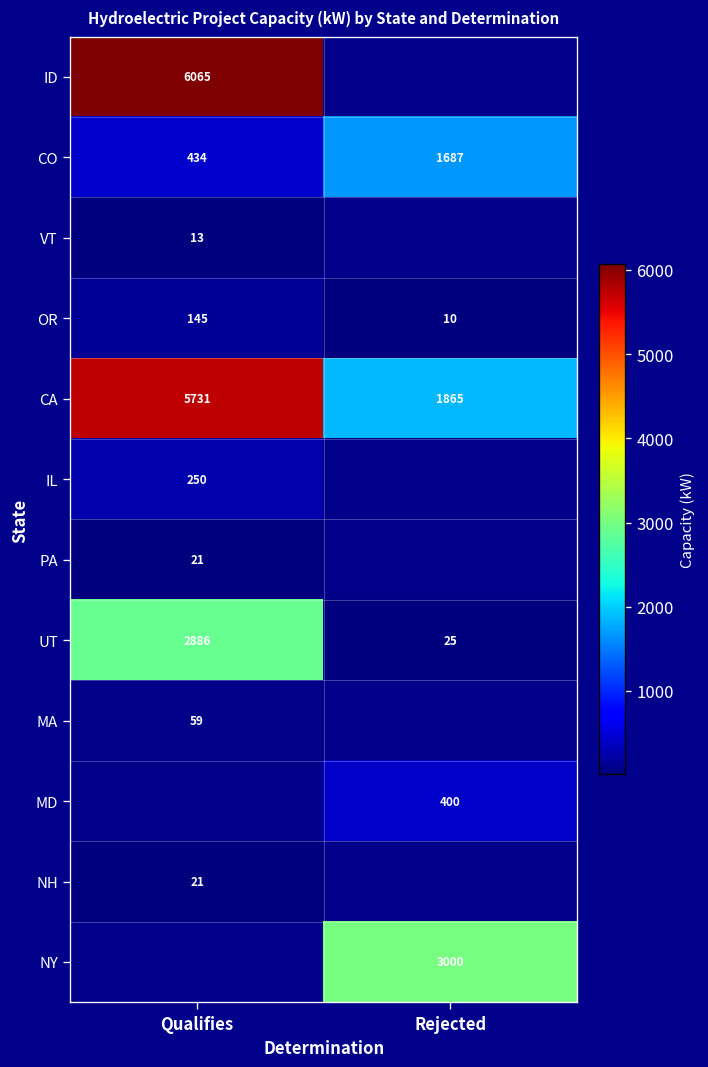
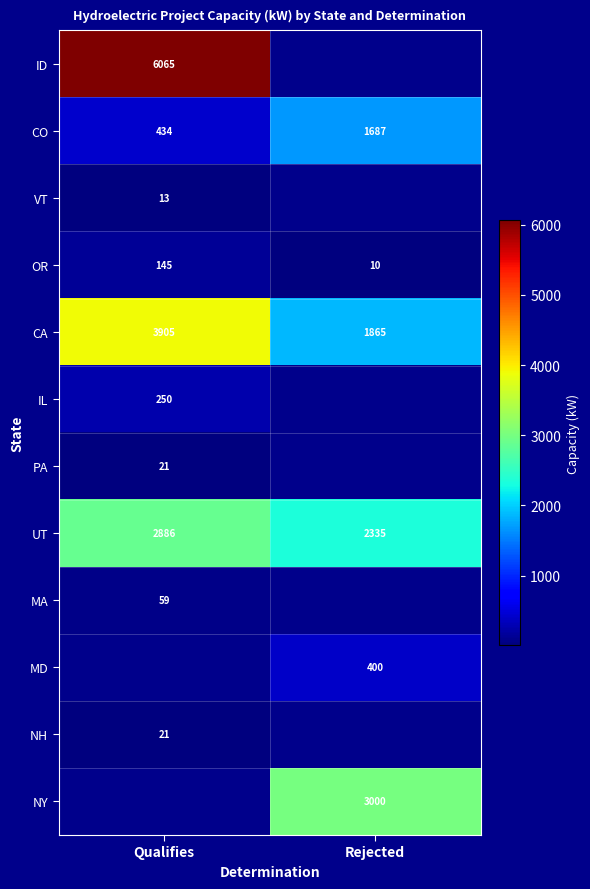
CA, Qualifies: 5731 -> 3905
UT, Rejected: 25 -> 2335
